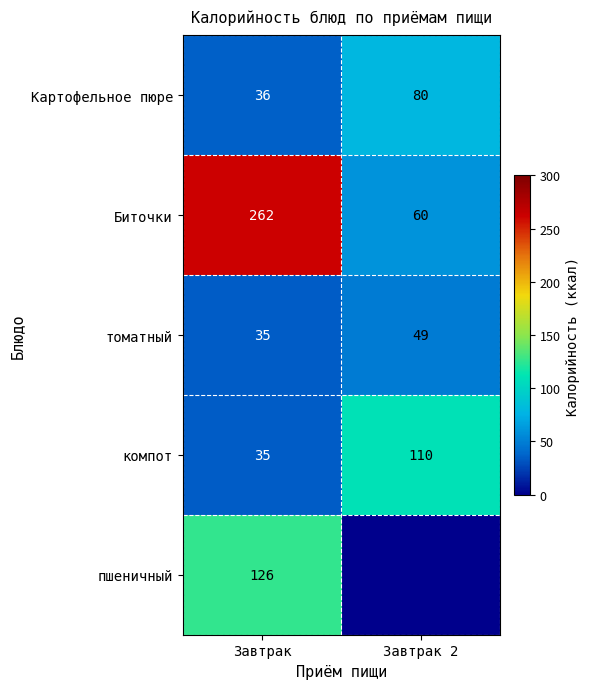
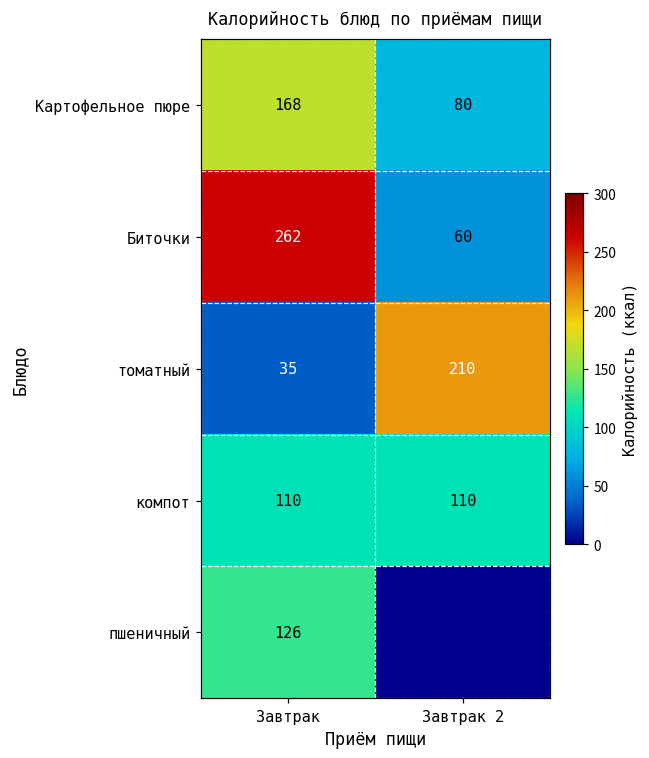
Картофельное пюре, Завтрак: 36 -> 168
томатный, Завтрак 2: 49 -> 210
компот, Завтрак: 35 -> 110
